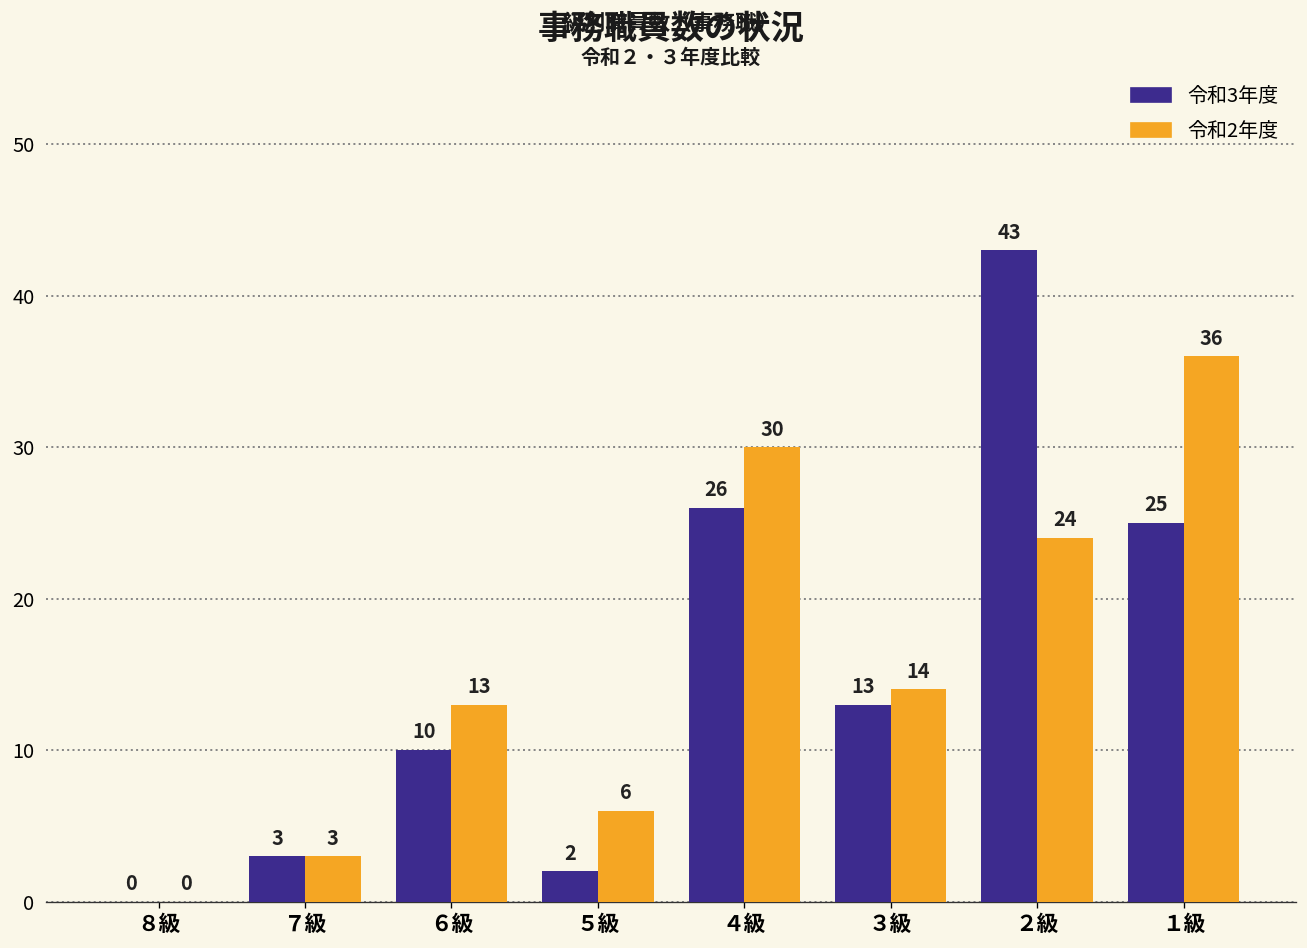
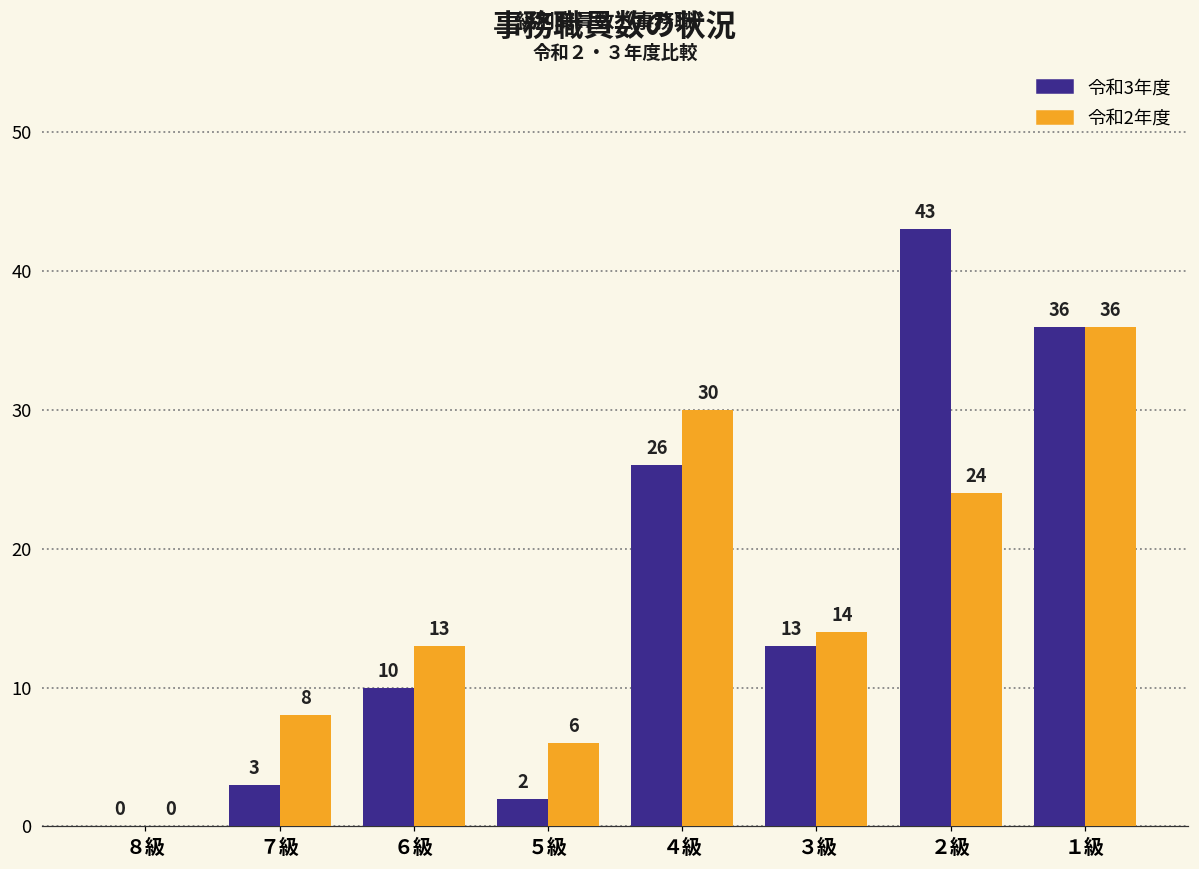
令和2年度, ７級: 3 -> 8
令和3年度, １級: 25 -> 36
